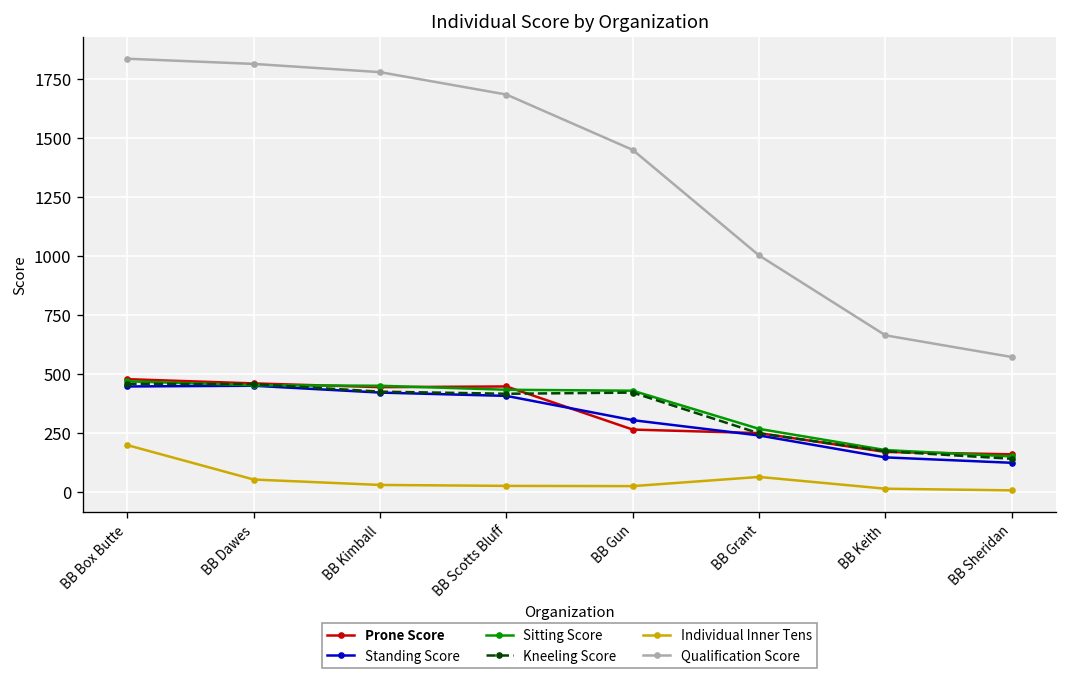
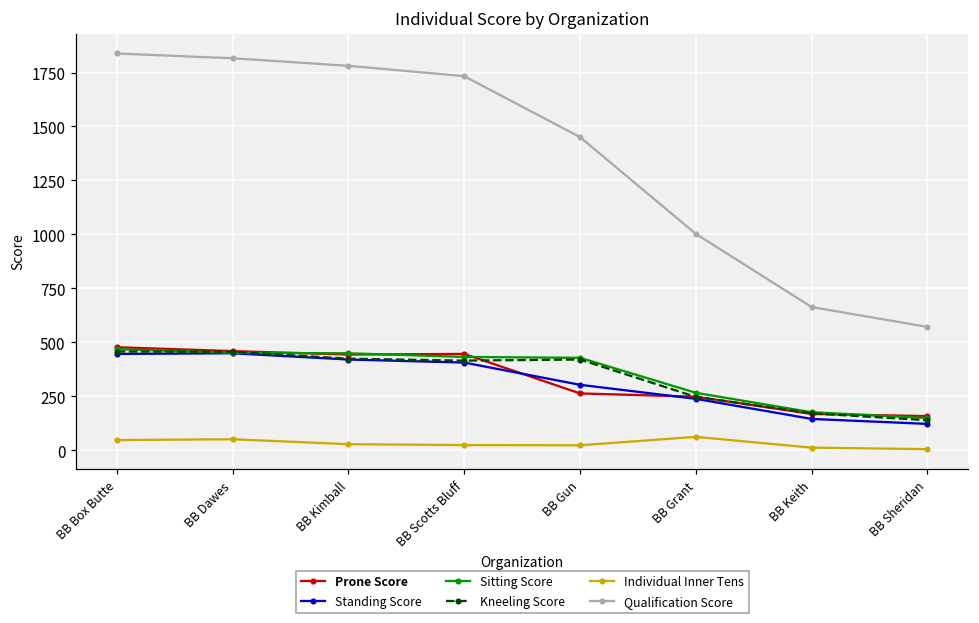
Individual Inner Tens, BB Box Butte: 200 -> 50
Qualification Score, BB Scotts Bluff: 1690 -> 1730
